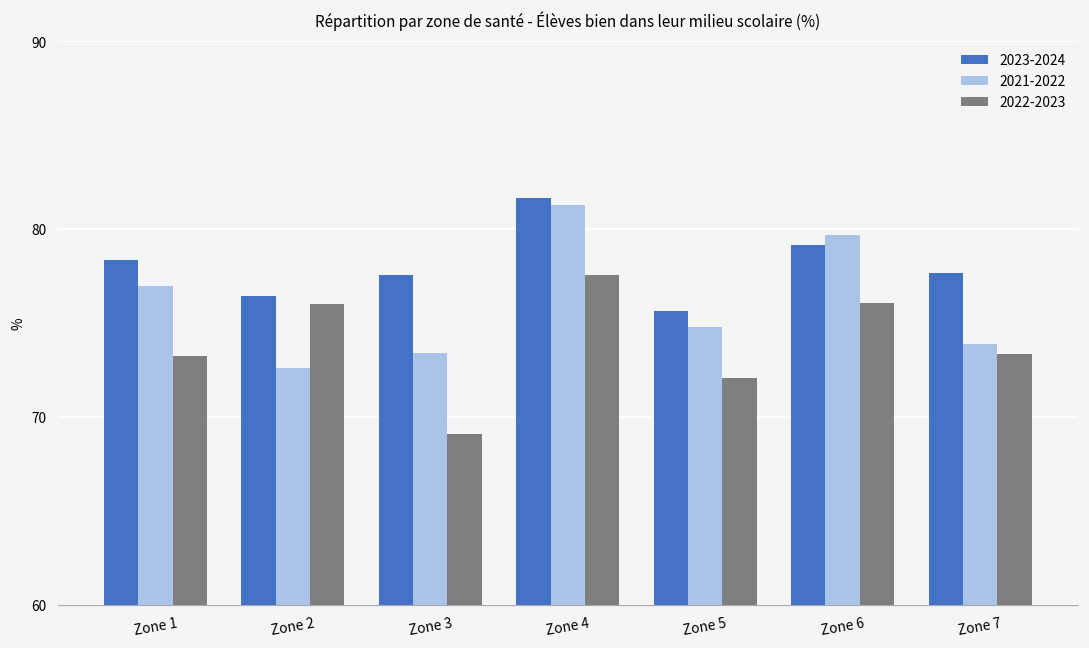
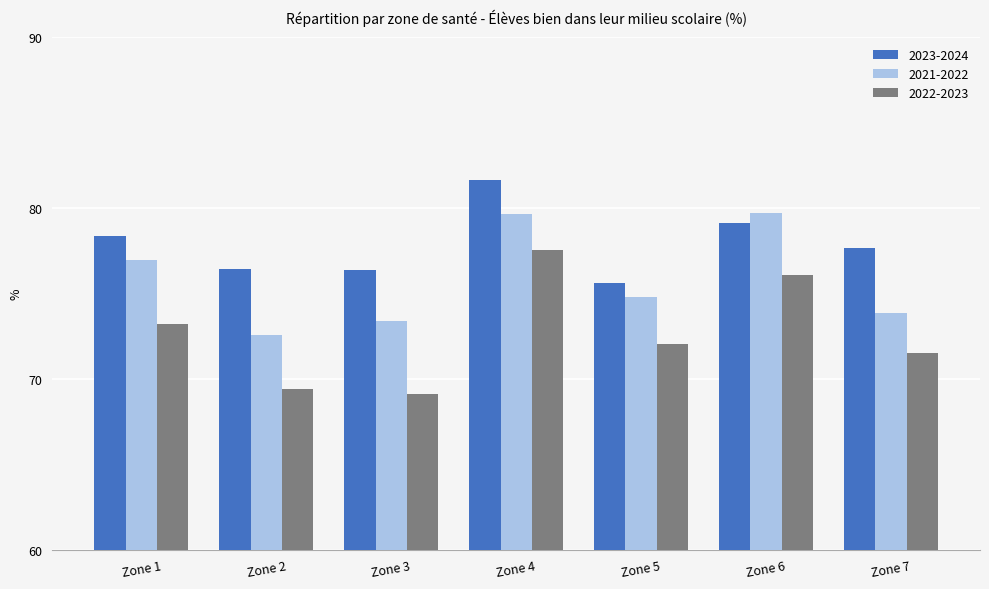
2022-2023, Zone 2: 76.0 -> 69.4
2023-2024, Zone 3: 77.6 -> 76.4
2021-2022, Zone 4: 81.3 -> 79.6
2022-2023, Zone 7: 73.3 -> 71.5
